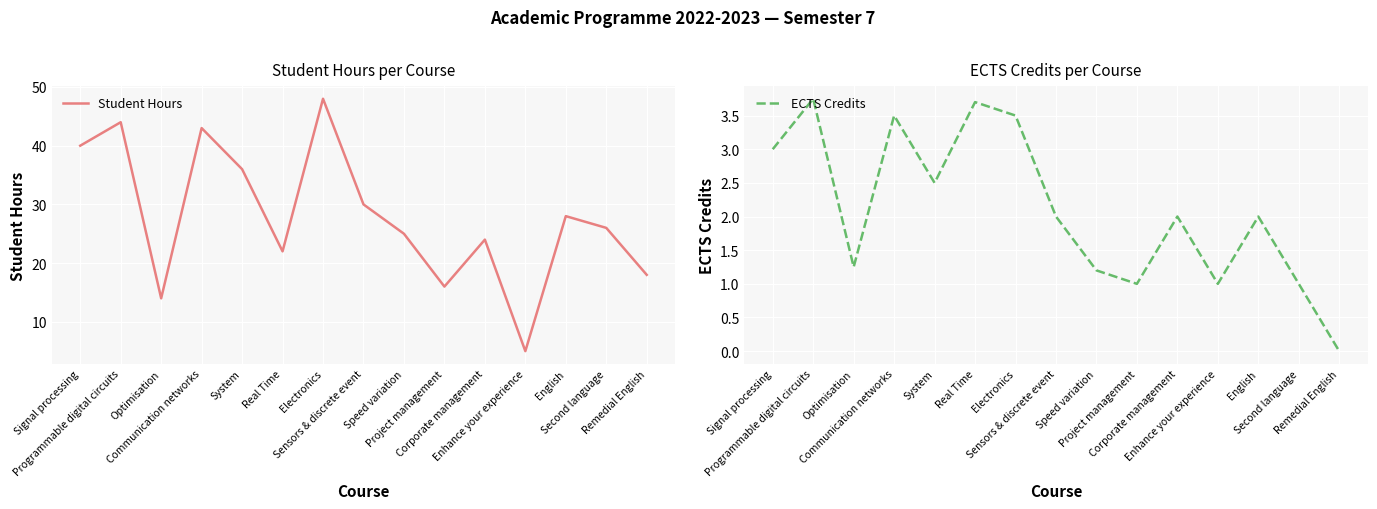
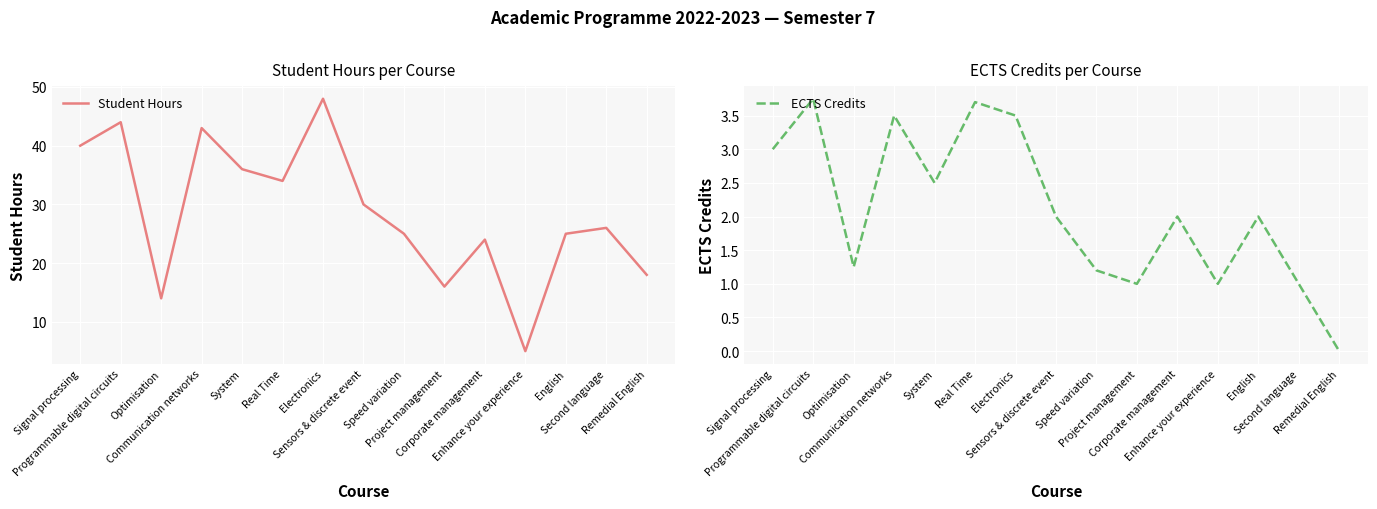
Student Hours per Course, Real Time: 22 -> 34
Student Hours per Course, English: 28 -> 25
